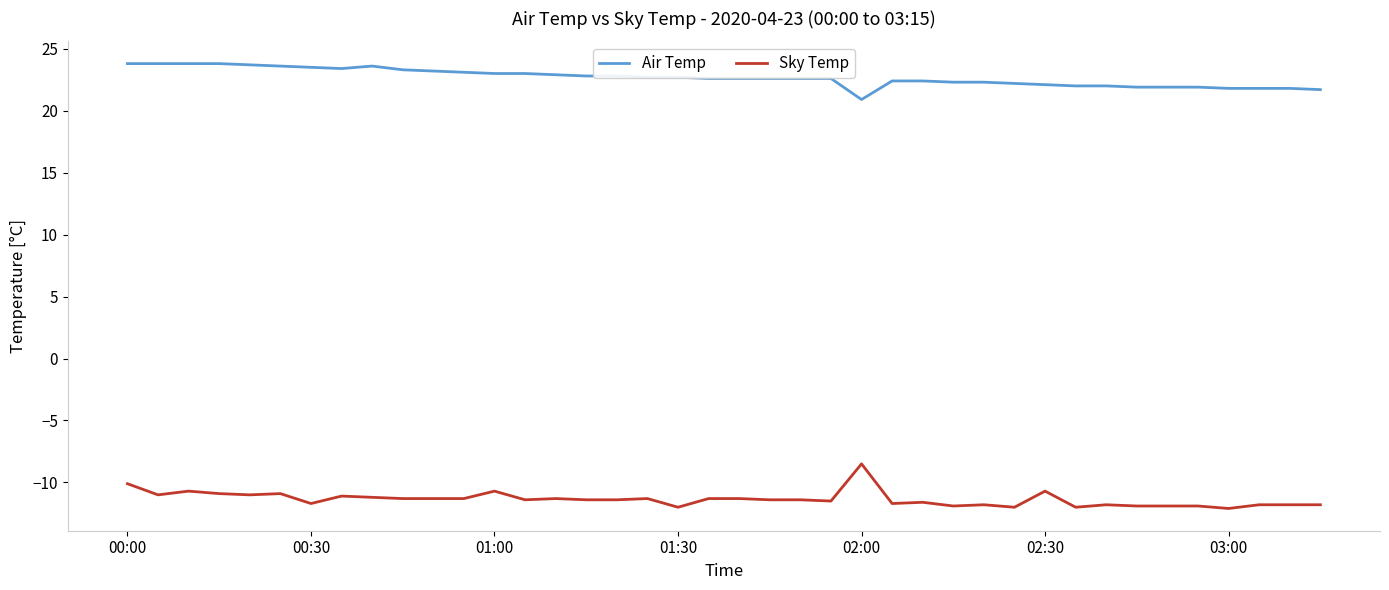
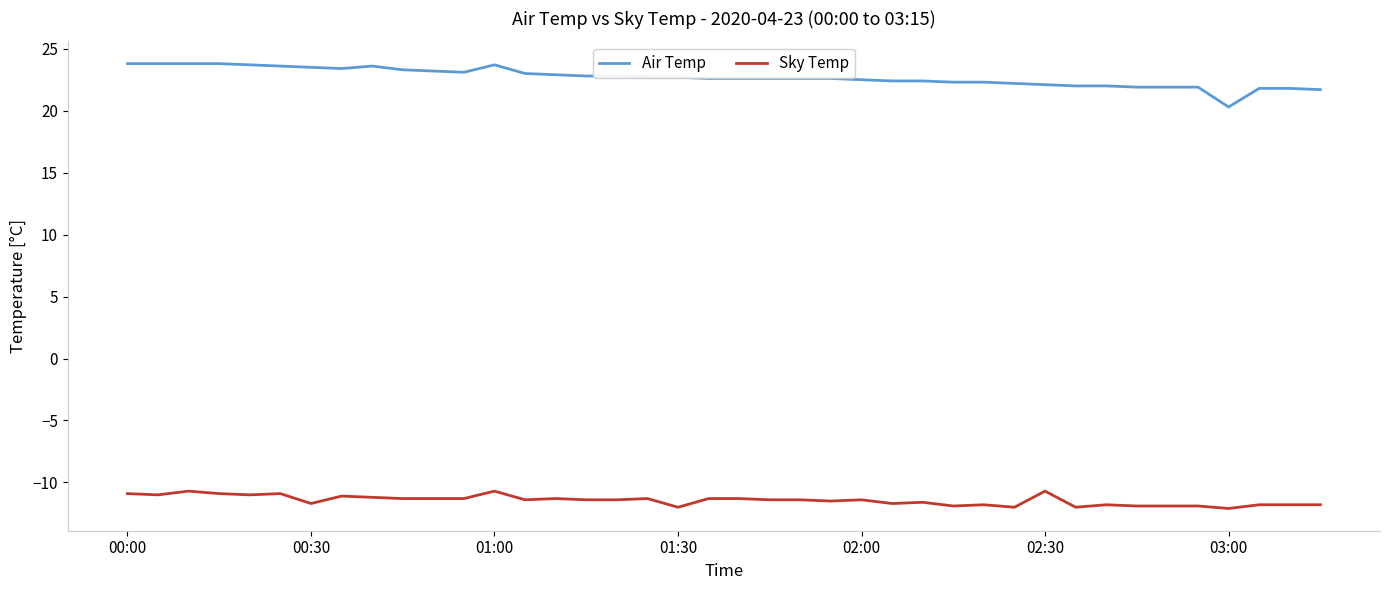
Sky Temp, 00:00: -10.1 -> -10.9
Air Temp, 01:00: 23.0 -> 23.7
Air Temp, 02:00: 20.9 -> 22.5
Sky Temp, 02:00: -8.5 -> -11.4
Air Temp, 03:00: 21.8 -> 20.3
